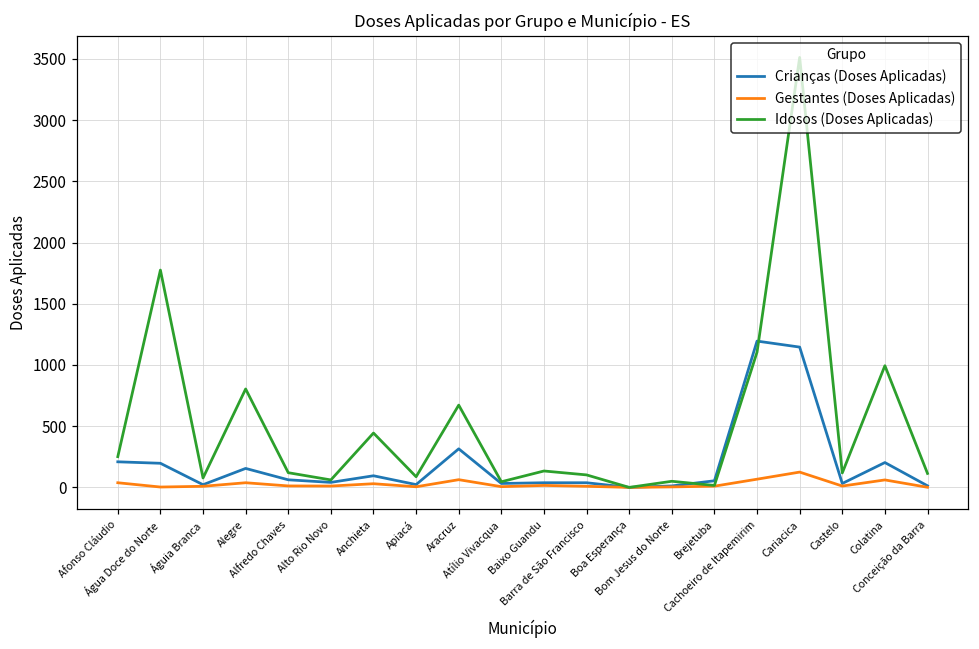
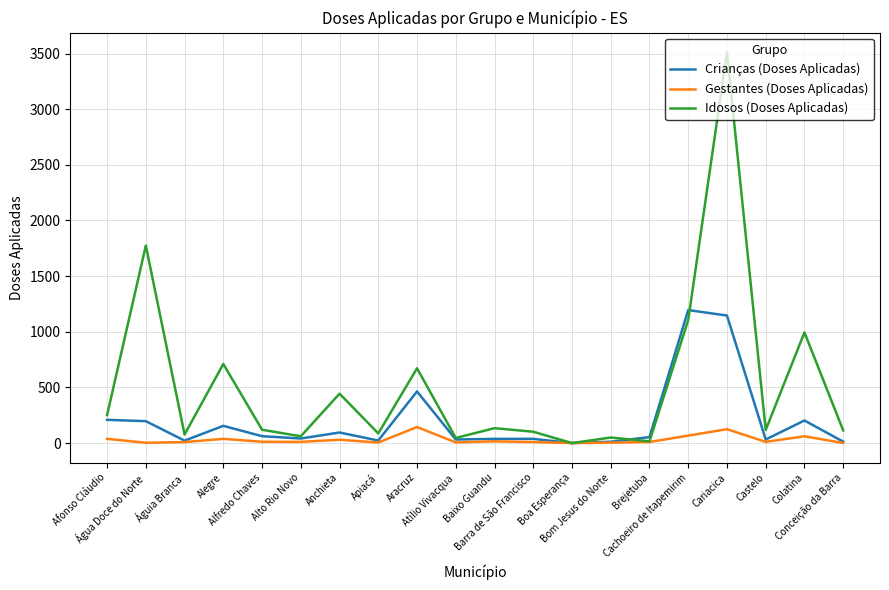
Idosos (Doses Aplicadas), Alegre: 800 -> 710
Crianças (Doses Aplicadas), Aracruz: 320 -> 460
Gestantes (Doses Aplicadas), Aracruz: 60 -> 140
